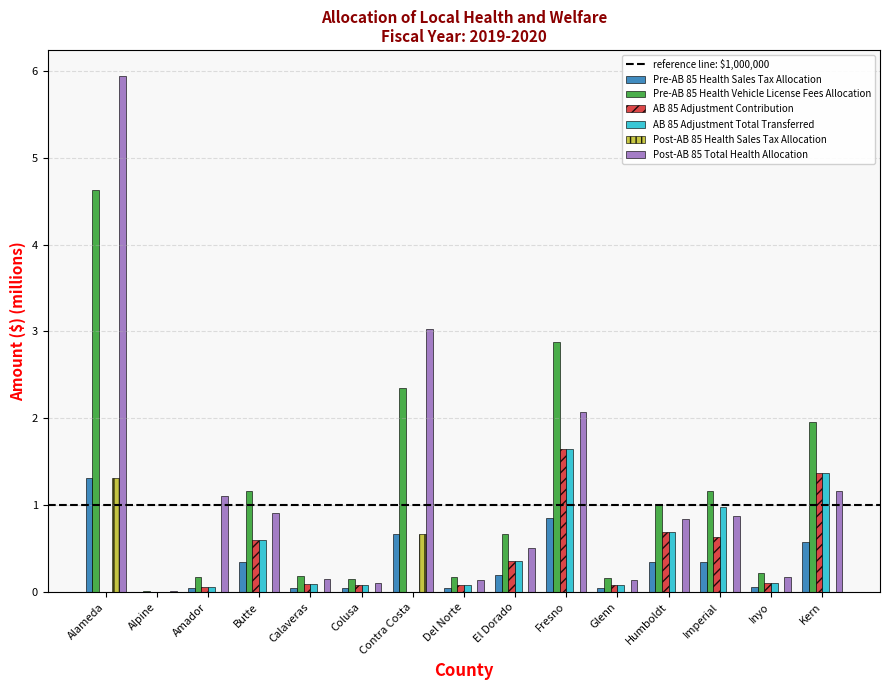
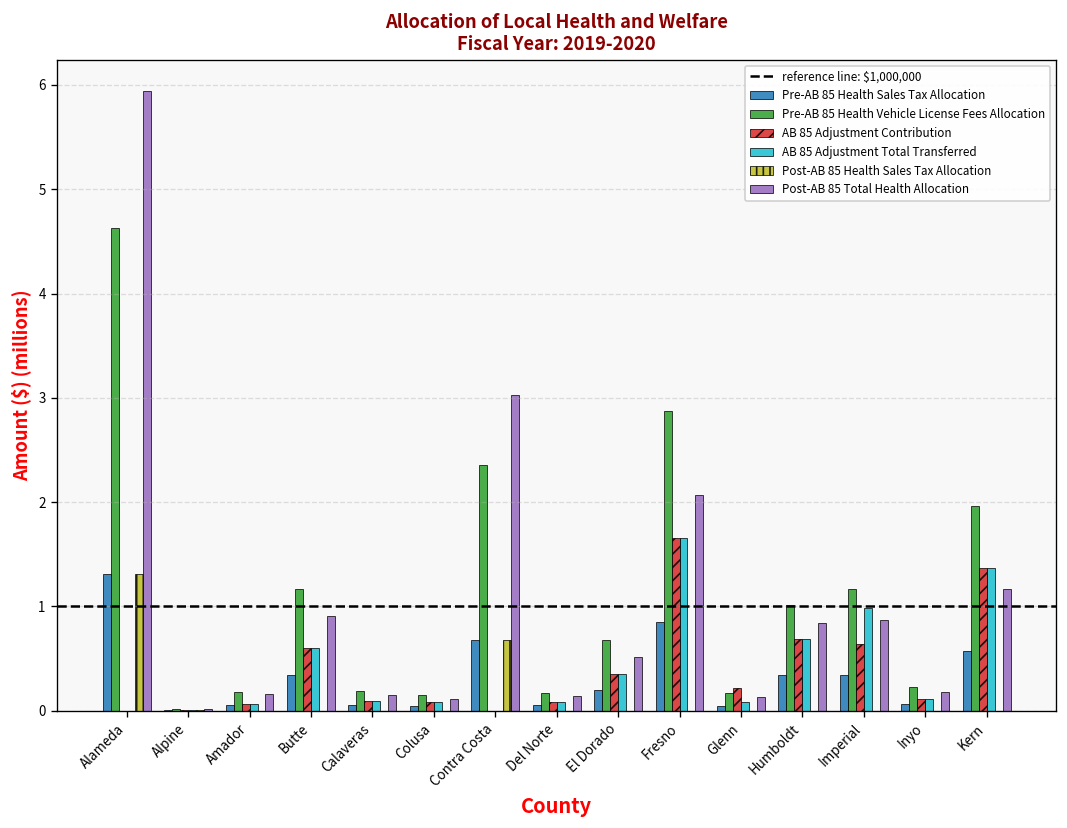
Post-AB 85 Total Health Allocation, Amador: 1.1 -> 0.2
AB 85 Adjustment Contribution, Glenn: 0.1 -> 0.2
